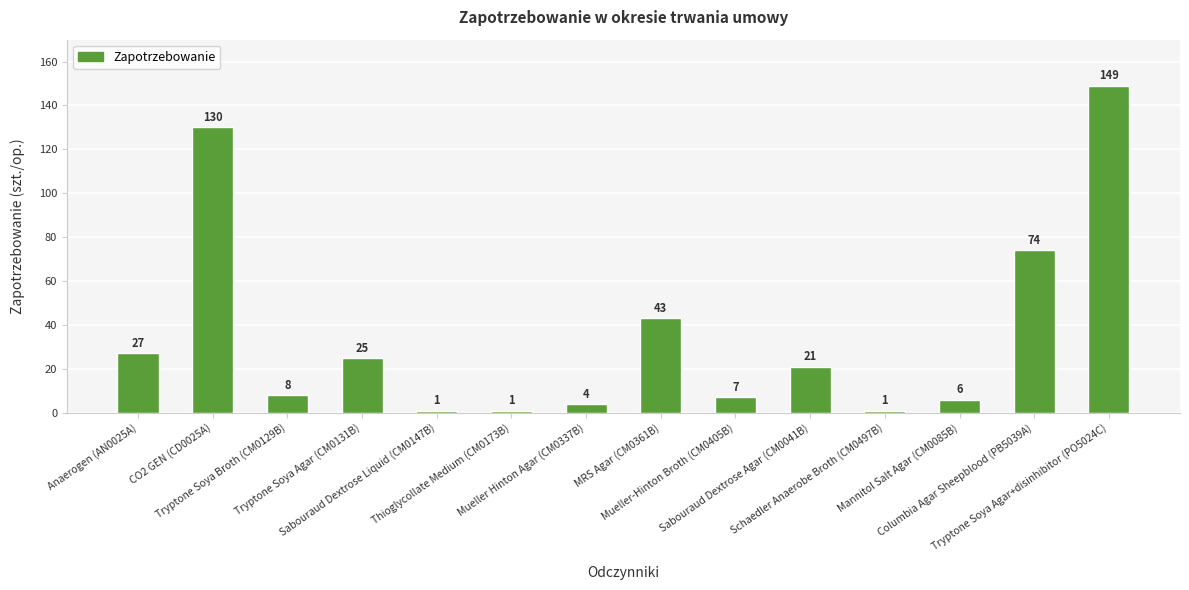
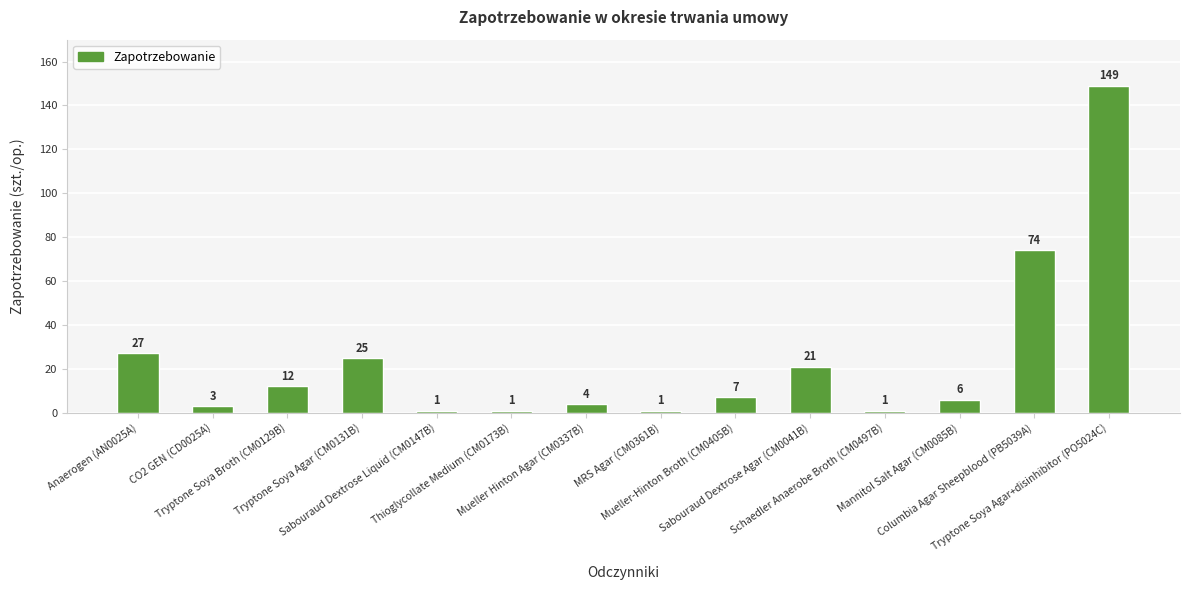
CO2 GEN (CD0025A): 130 -> 3
Tryptone Soya Broth (CM0129B): 8 -> 12
MRS Agar (CM0361B): 43 -> 1
